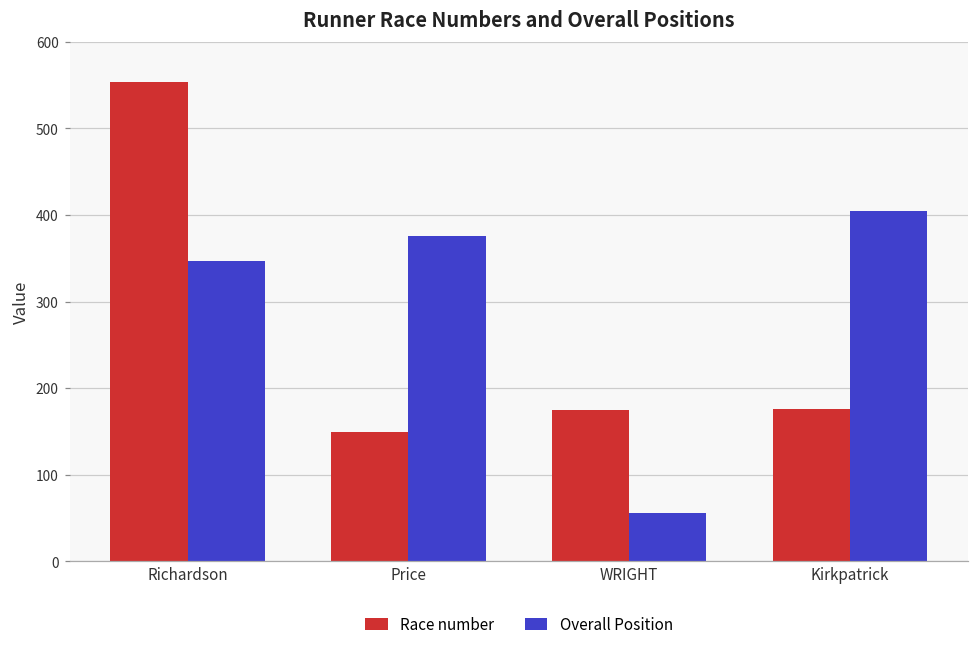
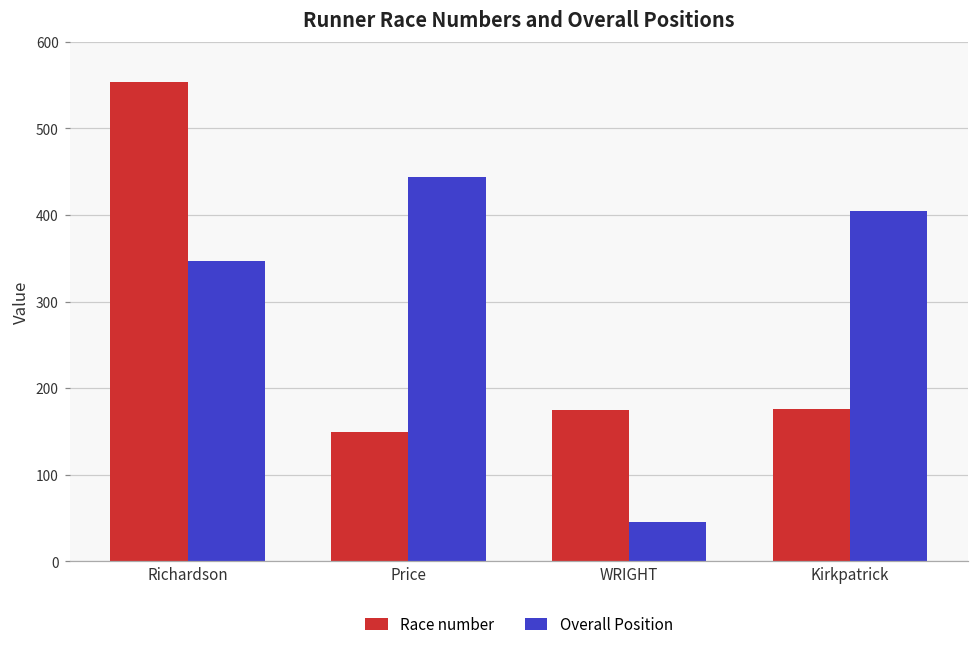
Overall Position, Price: 380 -> 440
Overall Position, WRIGHT: 60 -> 50
